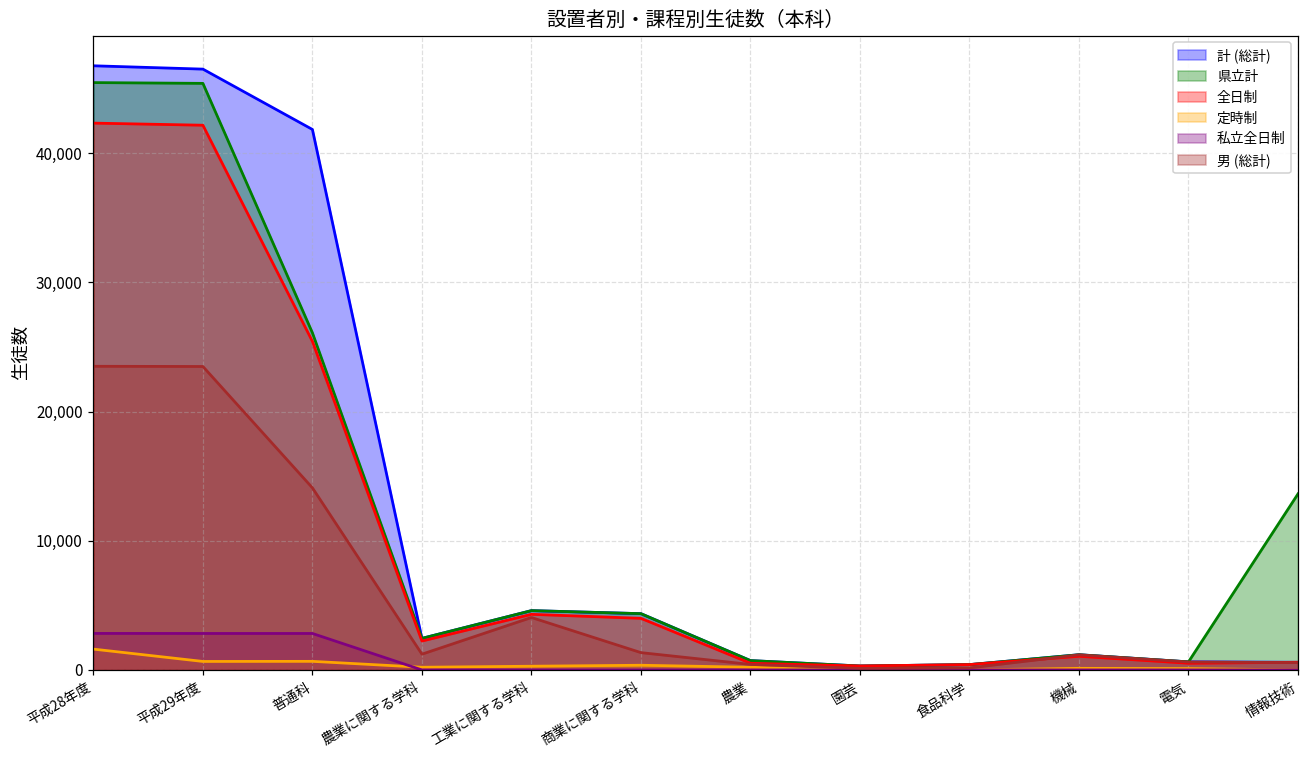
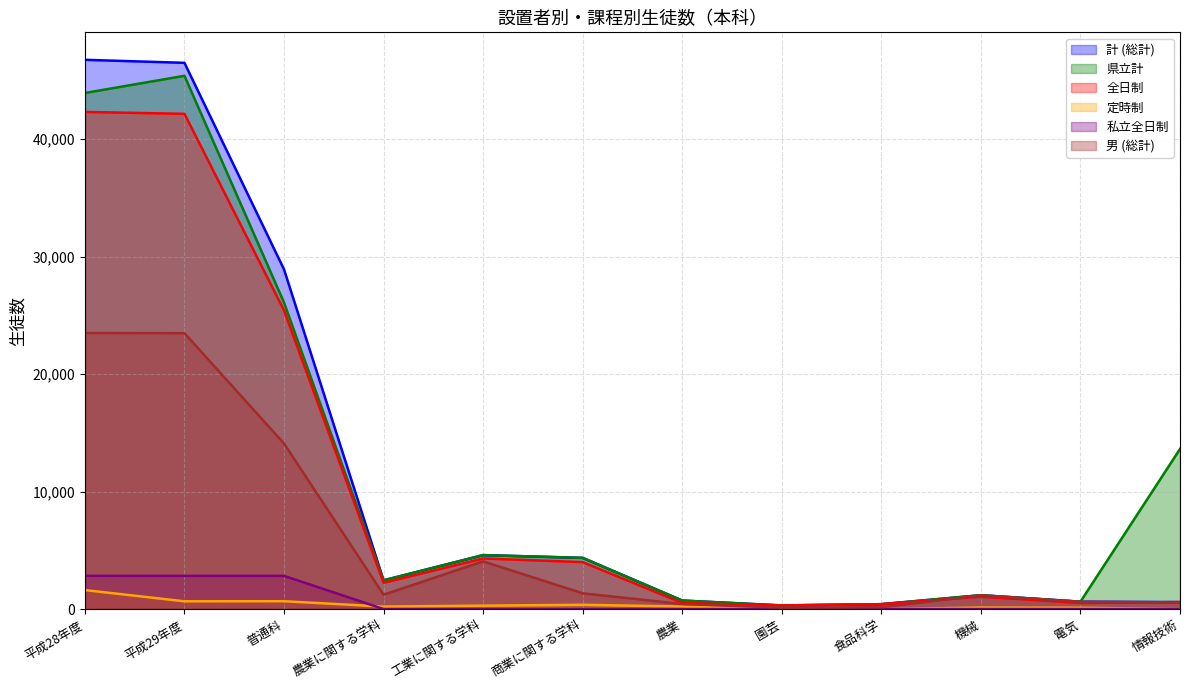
県立計, 平成28年度: 45,500 -> 43,900
計 (総計), 普通科: 41,800 -> 28,900
